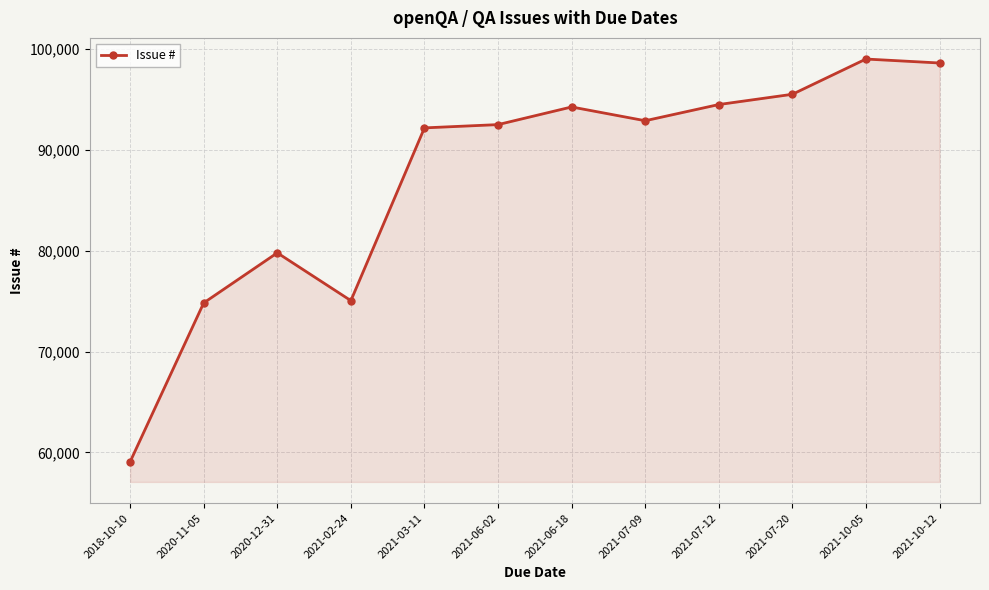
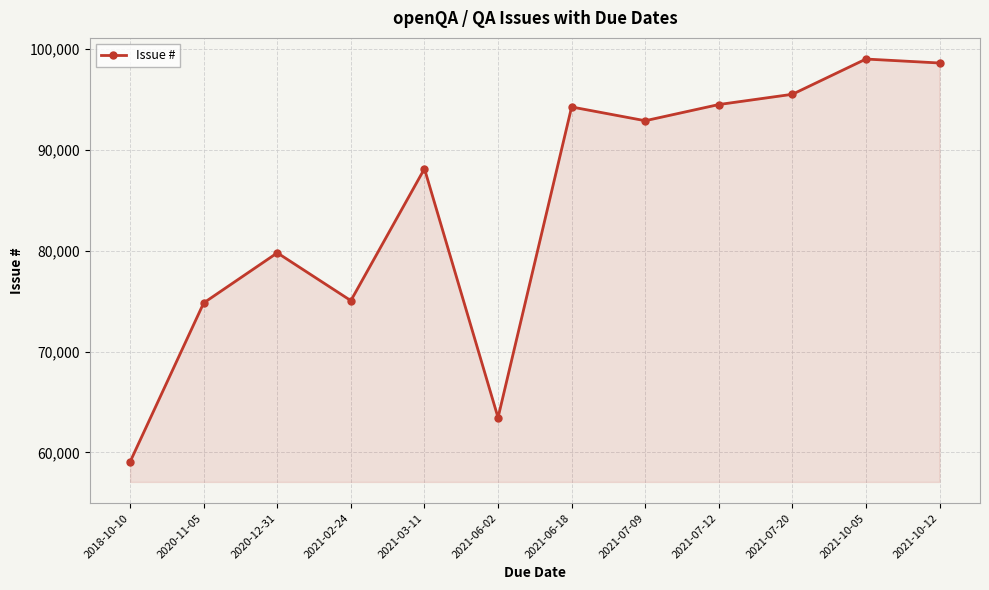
2021-03-11: 92,200 -> 88,100
2021-06-02: 92,500 -> 63,500
